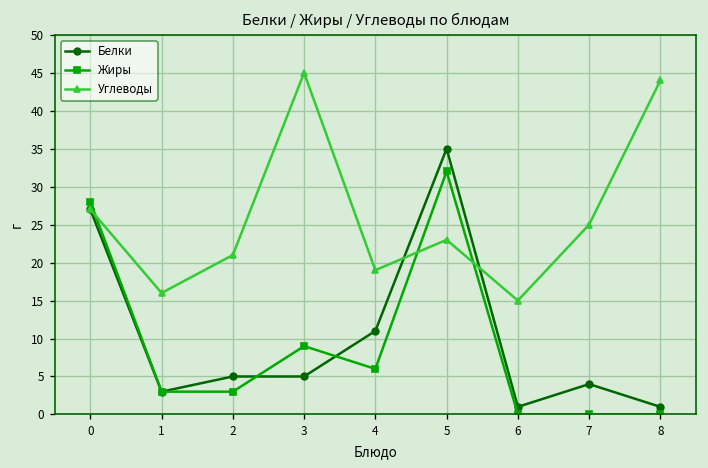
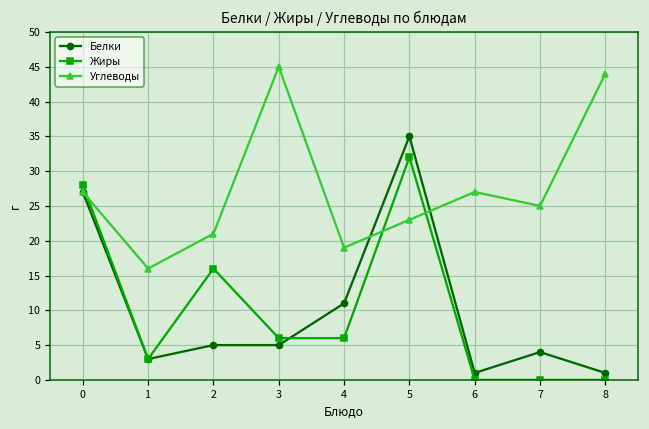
Жиры, 2: 3 -> 16
Жиры, 3: 9 -> 6
Углеводы, 6: 15 -> 27
